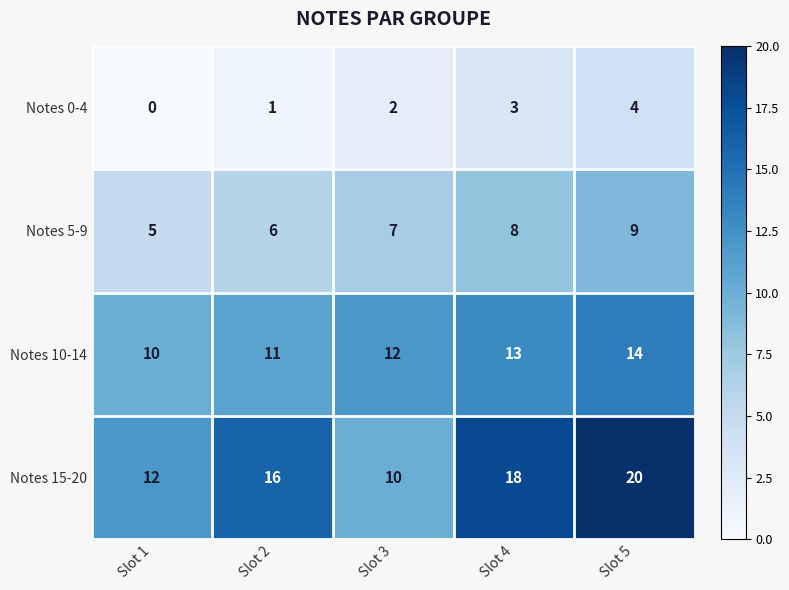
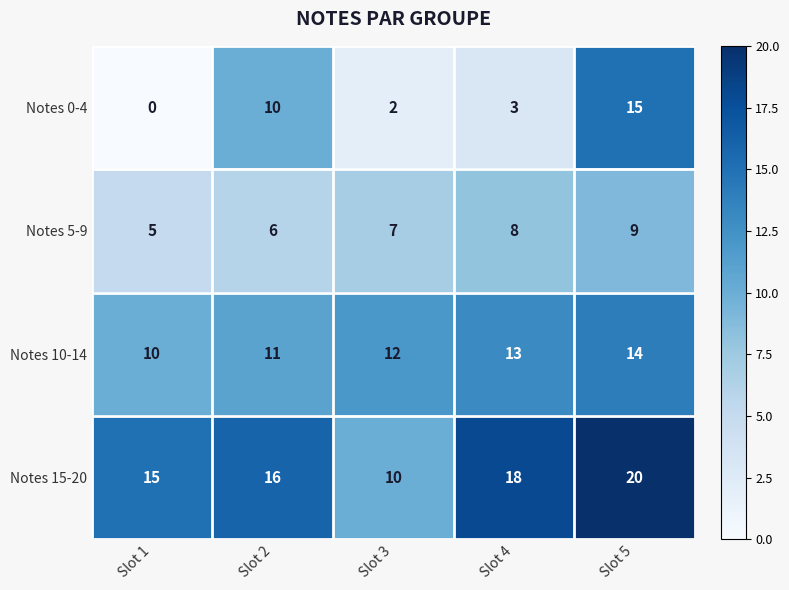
Notes 0-4, Slot 2: 1 -> 10
Notes 0-4, Slot 5: 4 -> 15
Notes 15-20, Slot 1: 12 -> 15
